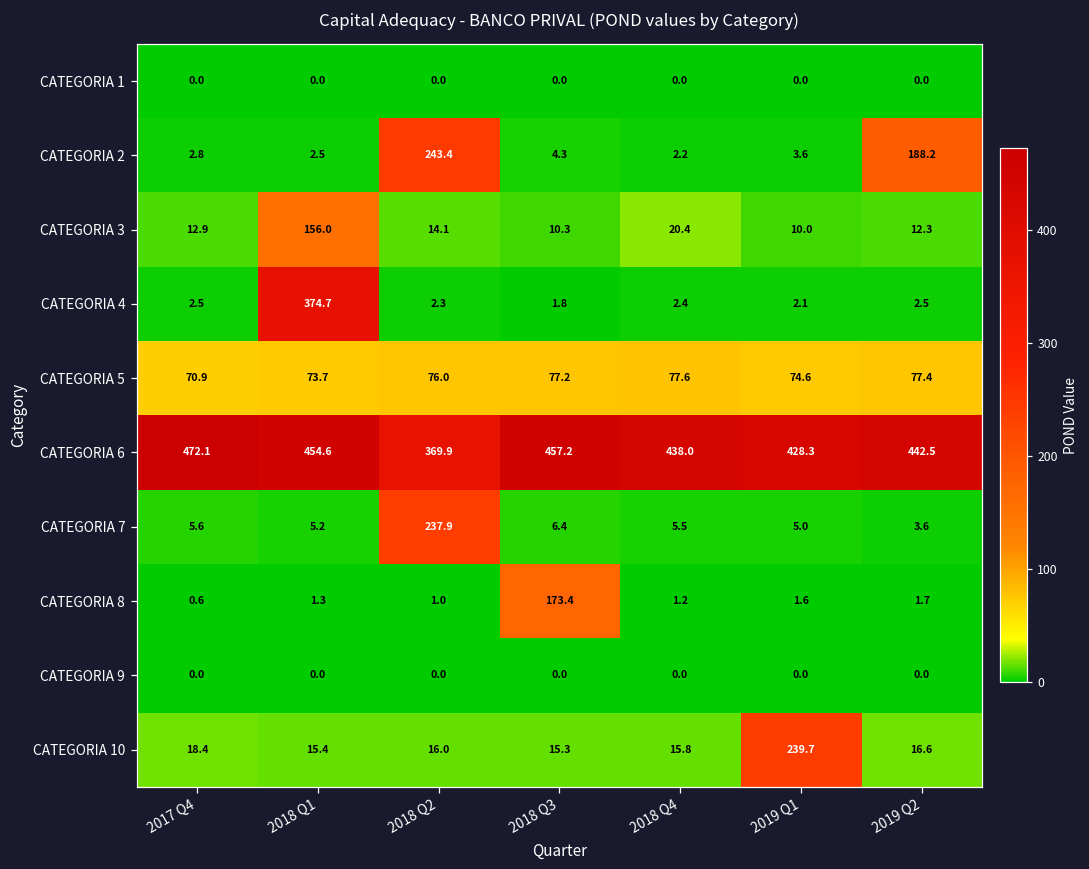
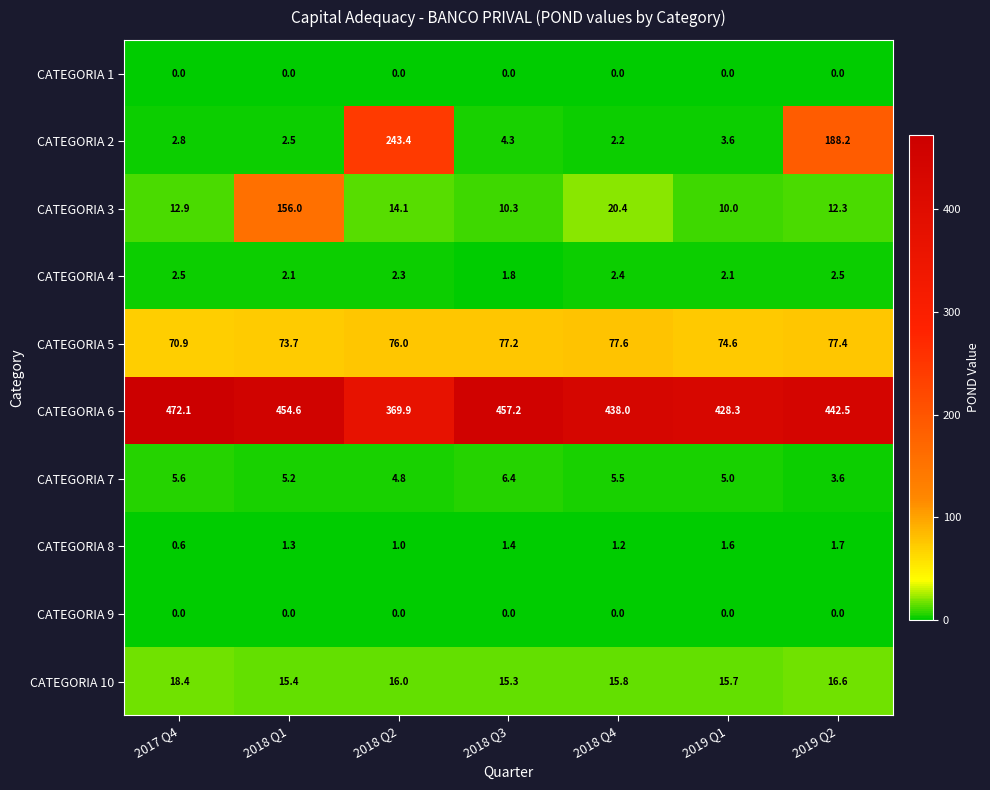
CATEGORIA 4, 2018 Q1: 374.7 -> 2.1
CATEGORIA 7, 2018 Q2: 237.9 -> 4.8
CATEGORIA 8, 2018 Q3: 173.4 -> 1.4
CATEGORIA 10, 2019 Q1: 239.7 -> 15.7
